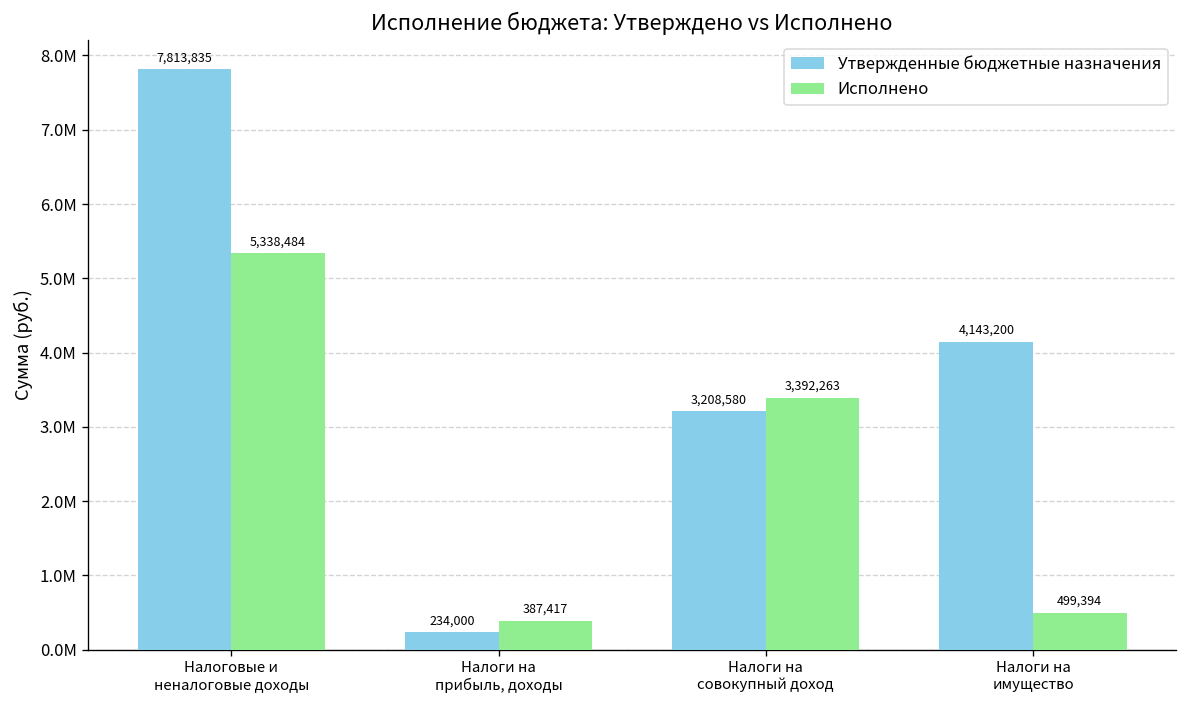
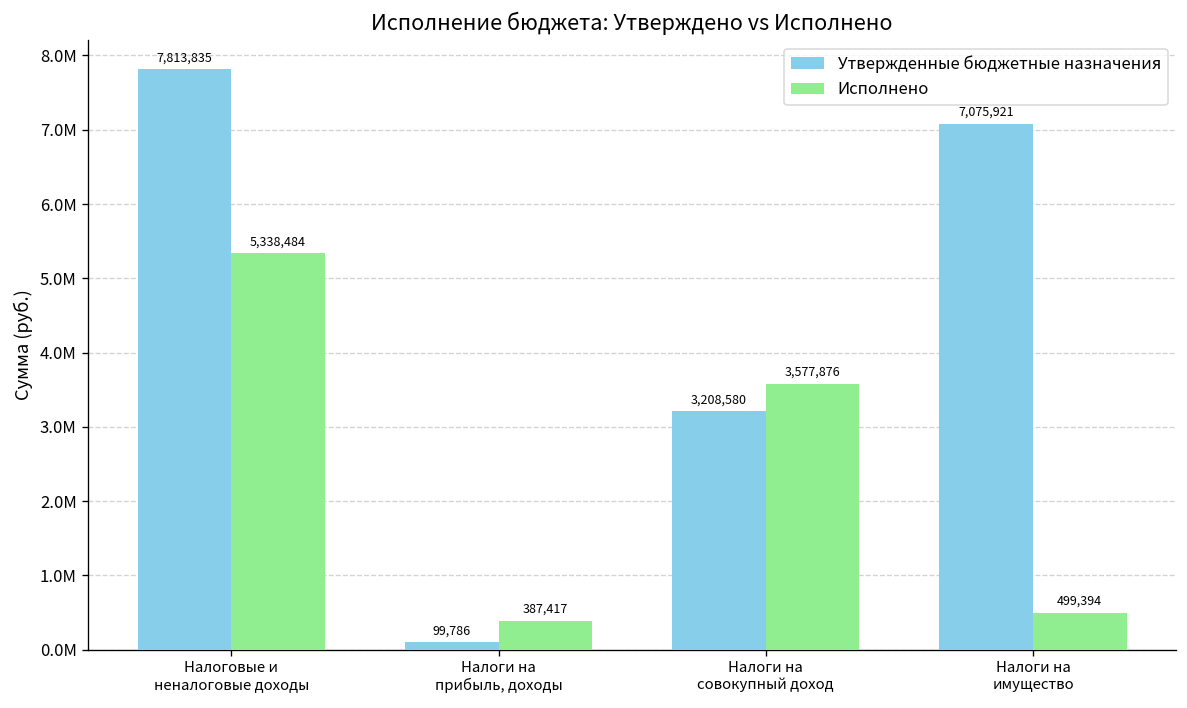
Утвержденные бюджетные назначения, Налоги на прибыль, доходы: 234,000 -> 99,786
Исполнено, Налоги на совокупный доход: 3,392,263 -> 3,577,876
Утвержденные бюджетные назначения, Налоги на имущество: 4,143,200 -> 7,075,921
